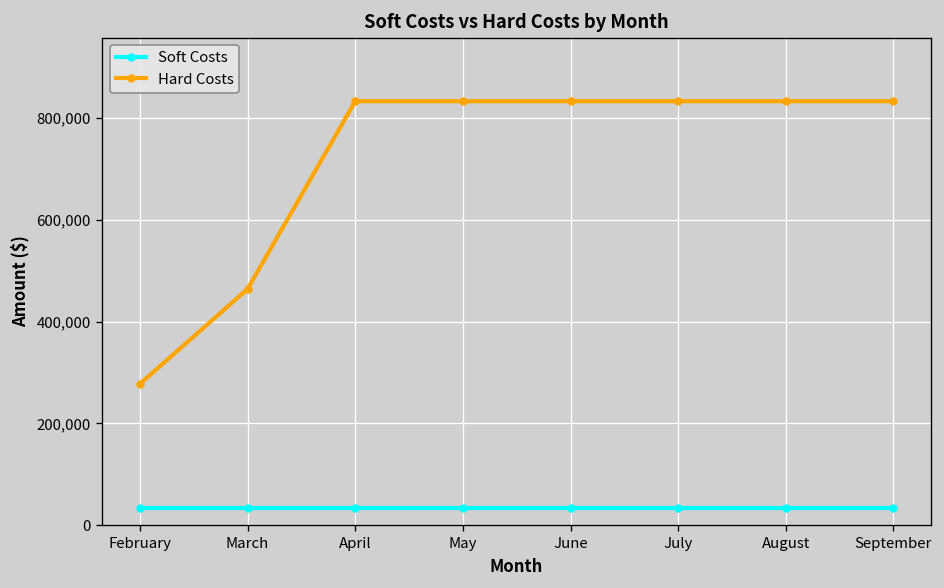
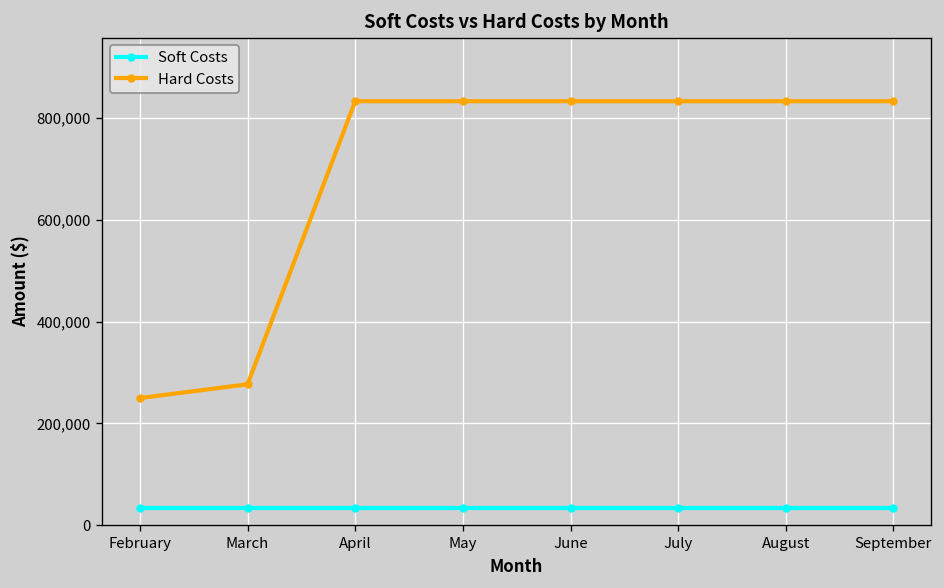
Hard Costs, February: 280,000 -> 250,000
Hard Costs, March: 460,000 -> 280,000
